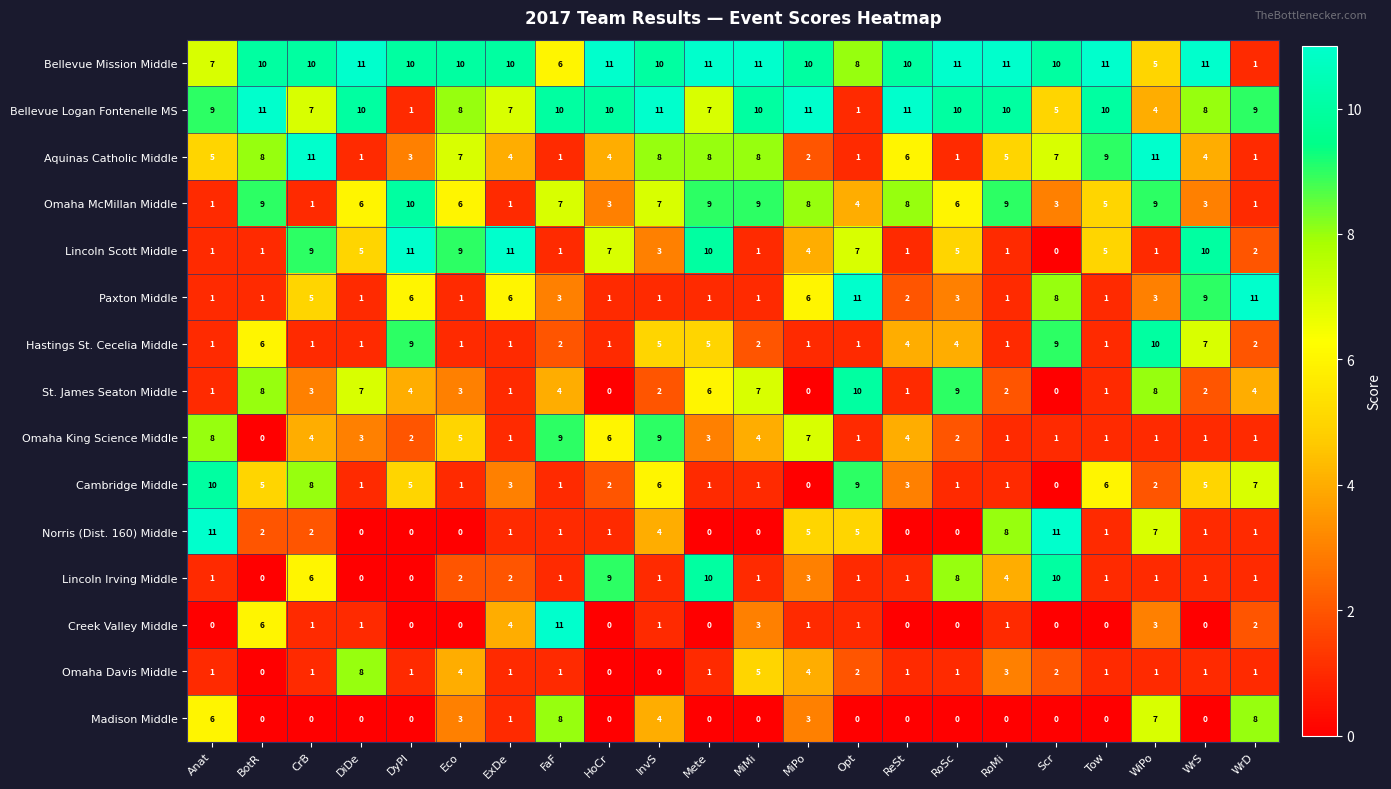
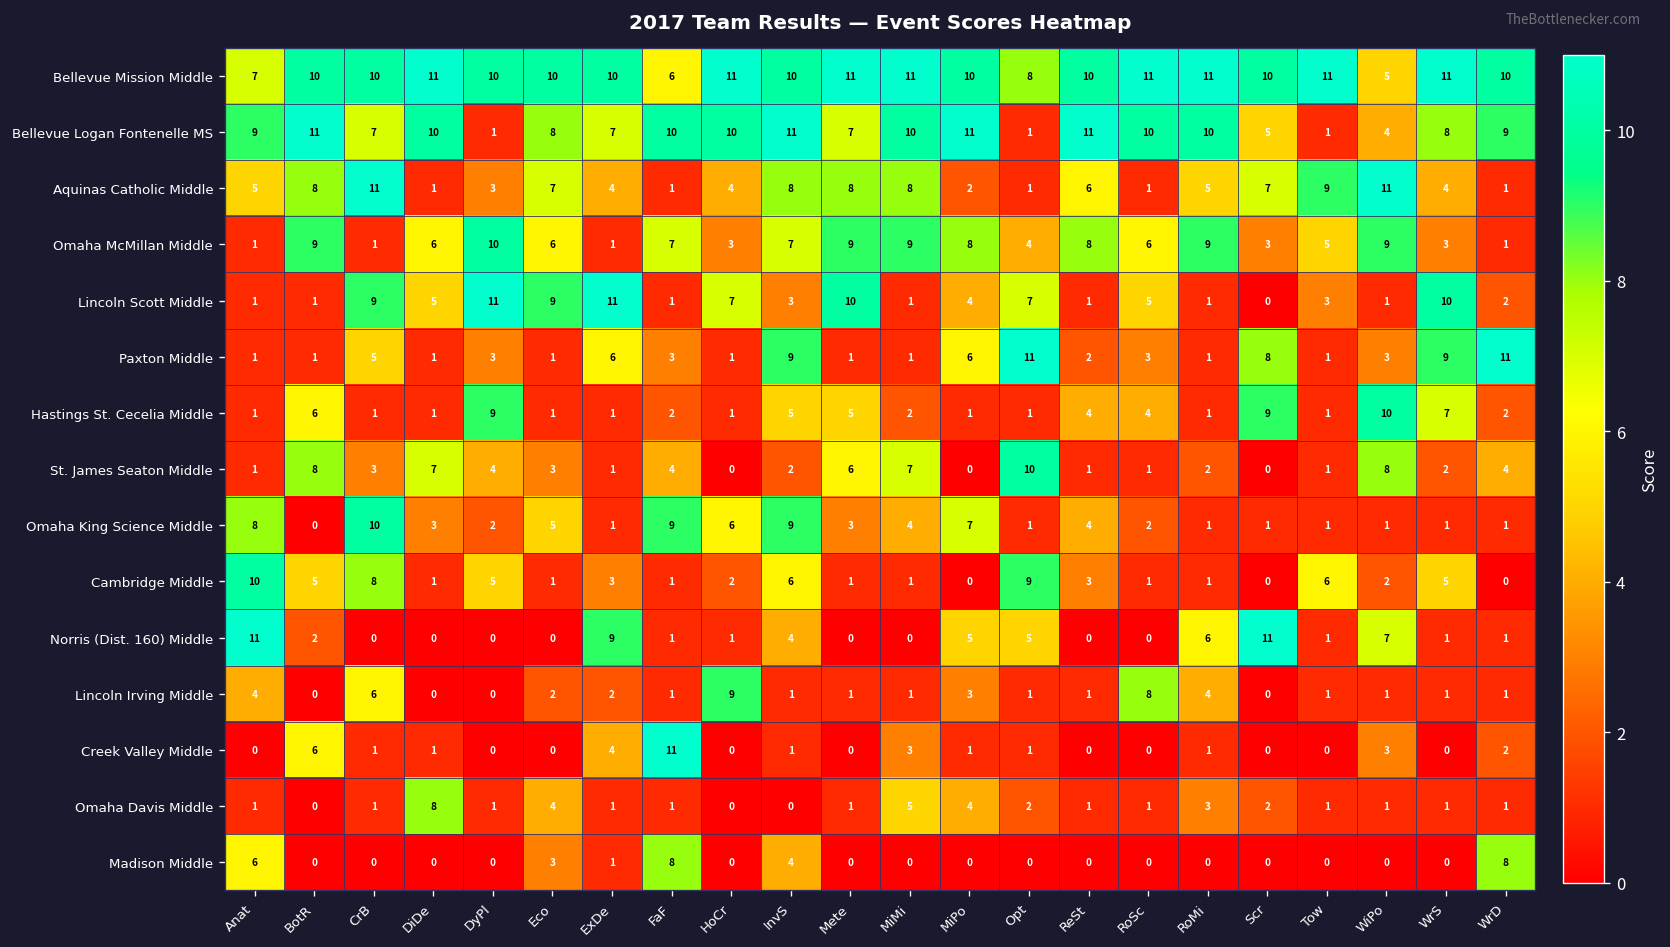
Bellevue Mission Middle, WrD: 1 -> 10
Bellevue Logan Fontenelle MS, Tow: 10 -> 1
Lincoln Scott Middle, Tow: 5 -> 3
Paxton Middle, DyPl: 6 -> 3
Paxton Middle, InvS: 1 -> 9
St. James Seaton Middle, RoSc: 9 -> 1
Omaha King Science Middle, CrB: 4 -> 10
Cambridge Middle, WrD: 7 -> 0
Norris (Dist. 160) Middle, CrB: 2 -> 0
Norris (Dist. 160) Middle, ExDe: 1 -> 9
Norris (Dist. 160) Middle, RoMi: 8 -> 6
Lincoln Irving Middle, Anat: 1 -> 4
Lincoln Irving Middle, Mete: 10 -> 1
Lincoln Irving Middle, Scr: 10 -> 0
Madison Middle, MiPo: 3 -> 0
Madison Middle, WiPo: 7 -> 0
